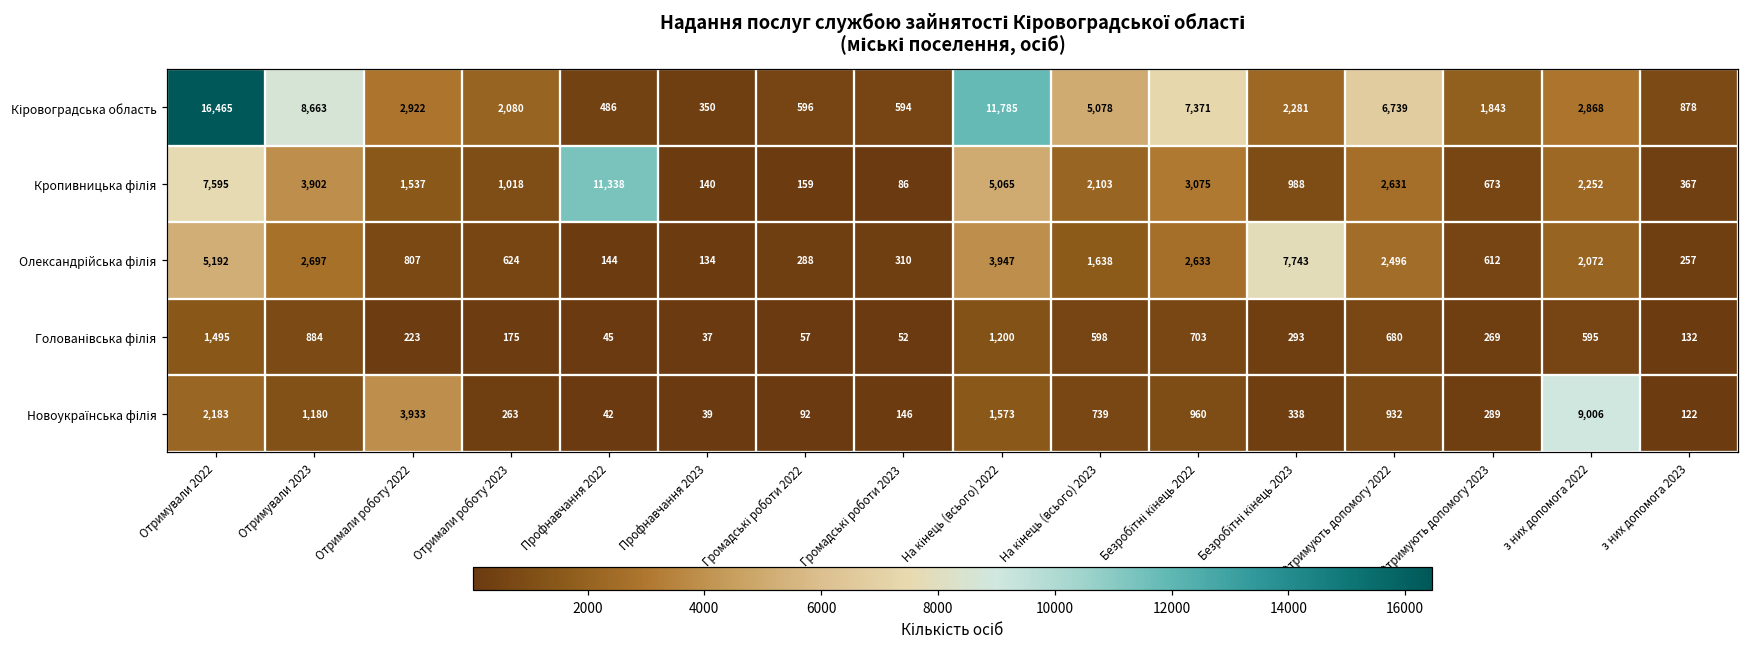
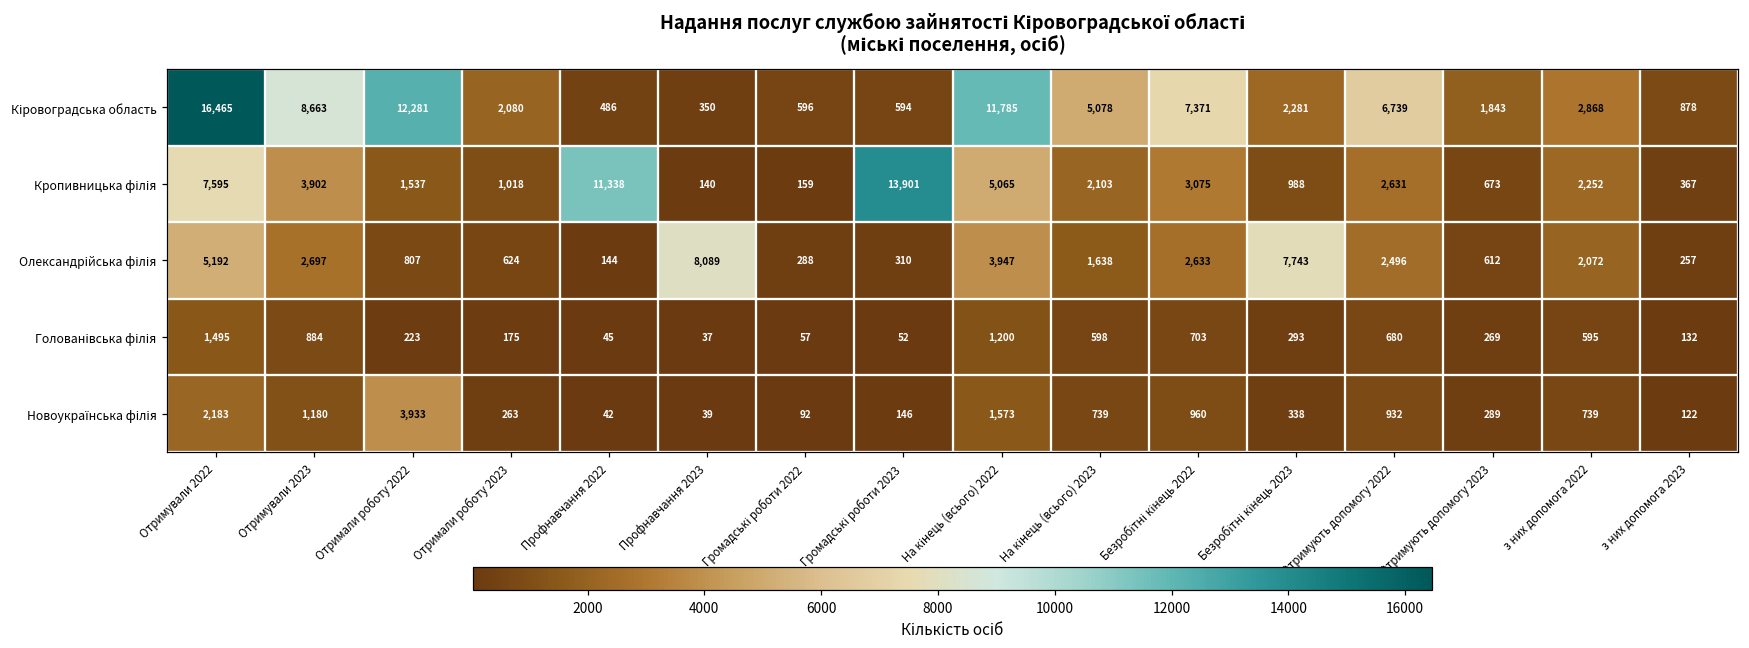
Кіровоградська область, Отримали роботу 2022: 2,922 -> 12,281
Кропивницька філія, Громадські роботи 2023: 86 -> 13,901
Олександрійська філія, Профнавчання 2023: 134 -> 8,089
Новоукраїнська філія, з них допомога 2022: 9,006 -> 739
